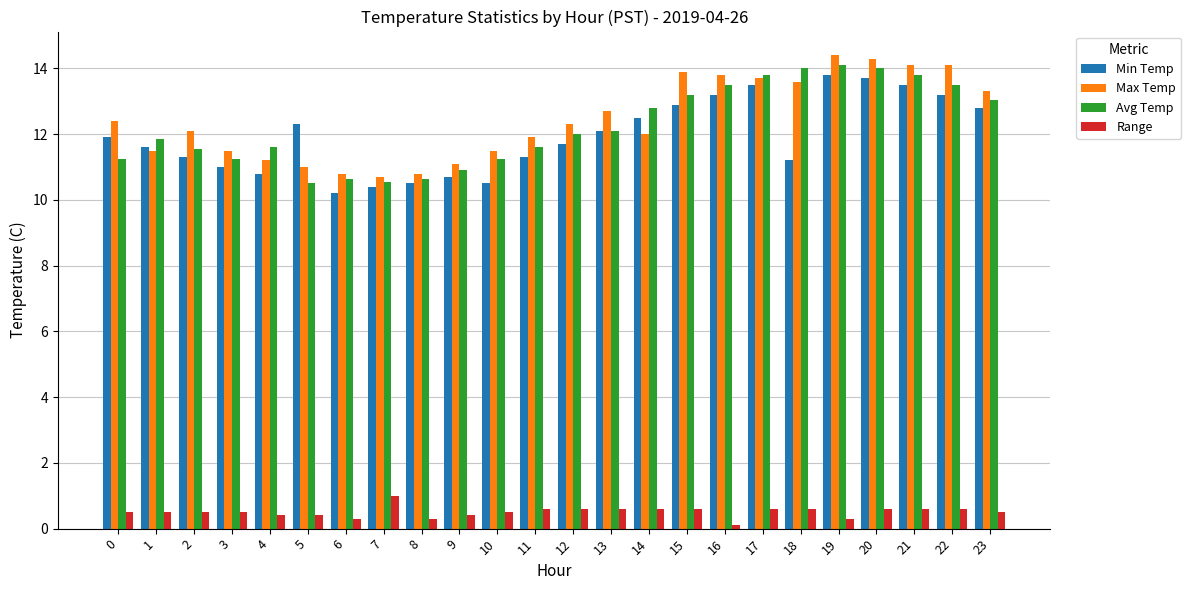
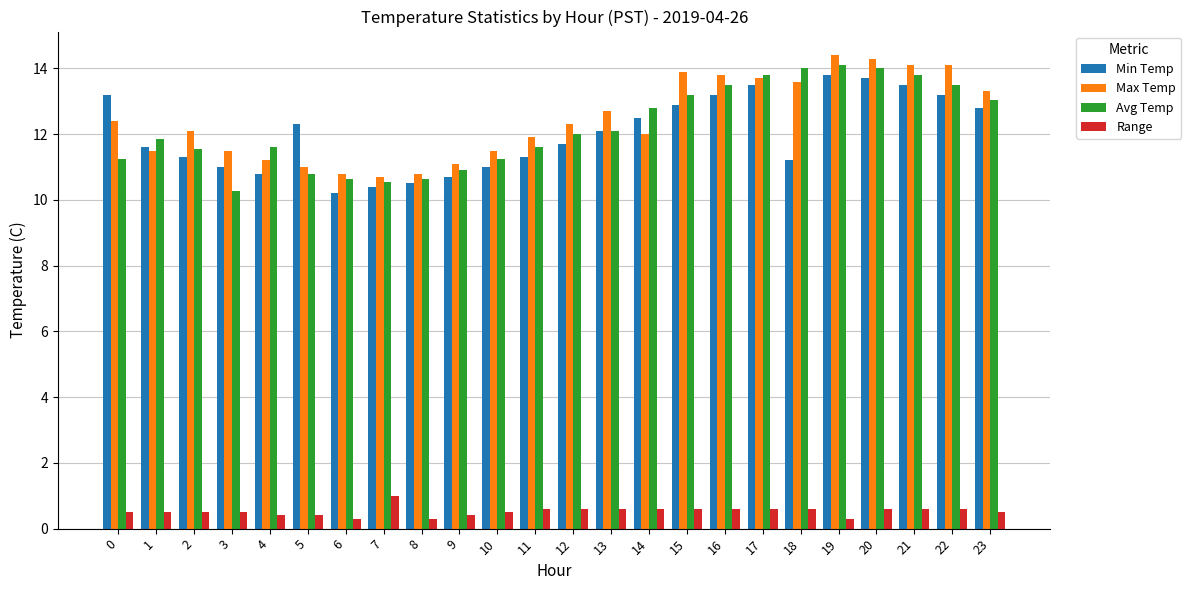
Min Temp, 0: 11.9 -> 13.2
Avg Temp, 3: 11.3 -> 10.3
Avg Temp, 5: 10.5 -> 10.8
Min Temp, 10: 10.5 -> 11.0
Range, 16: 0.1 -> 0.6
